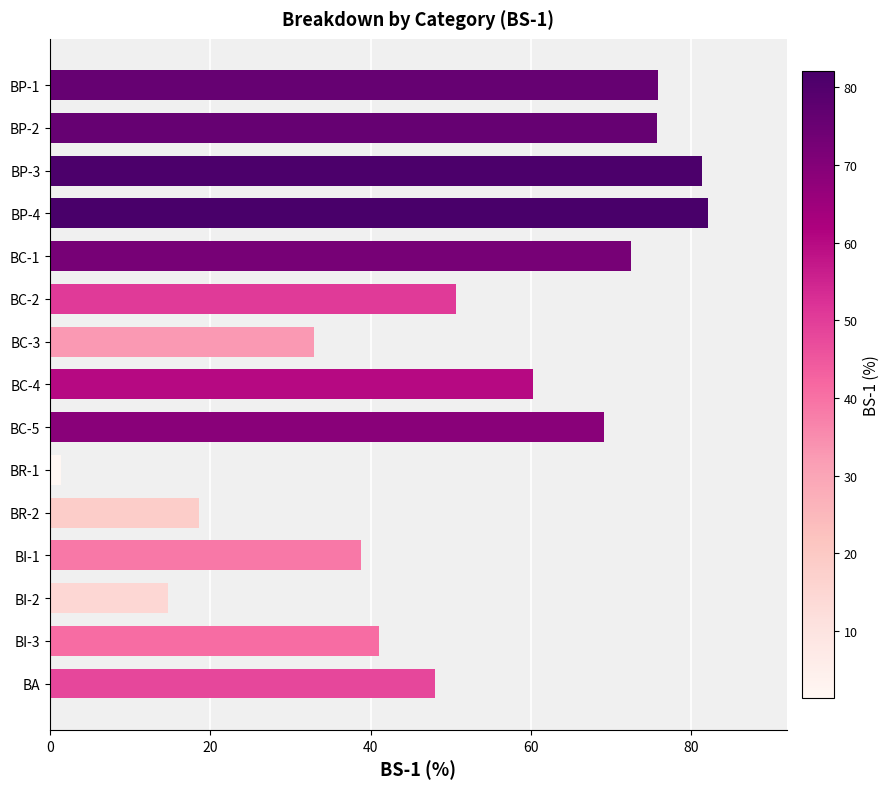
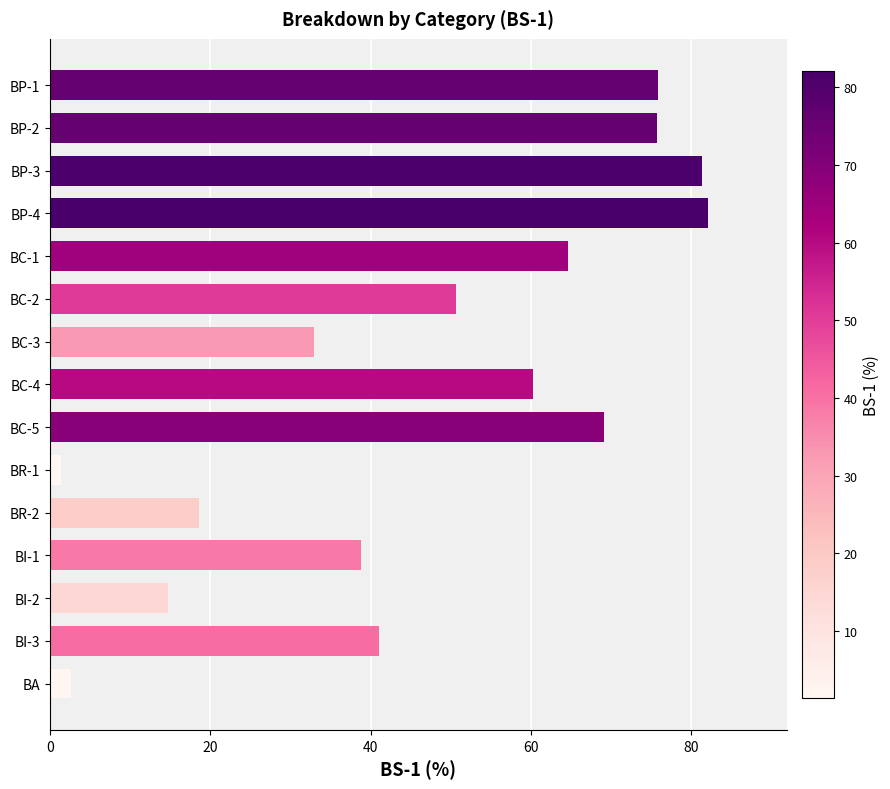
BC-1: 73 -> 65
BA: 48 -> 3
